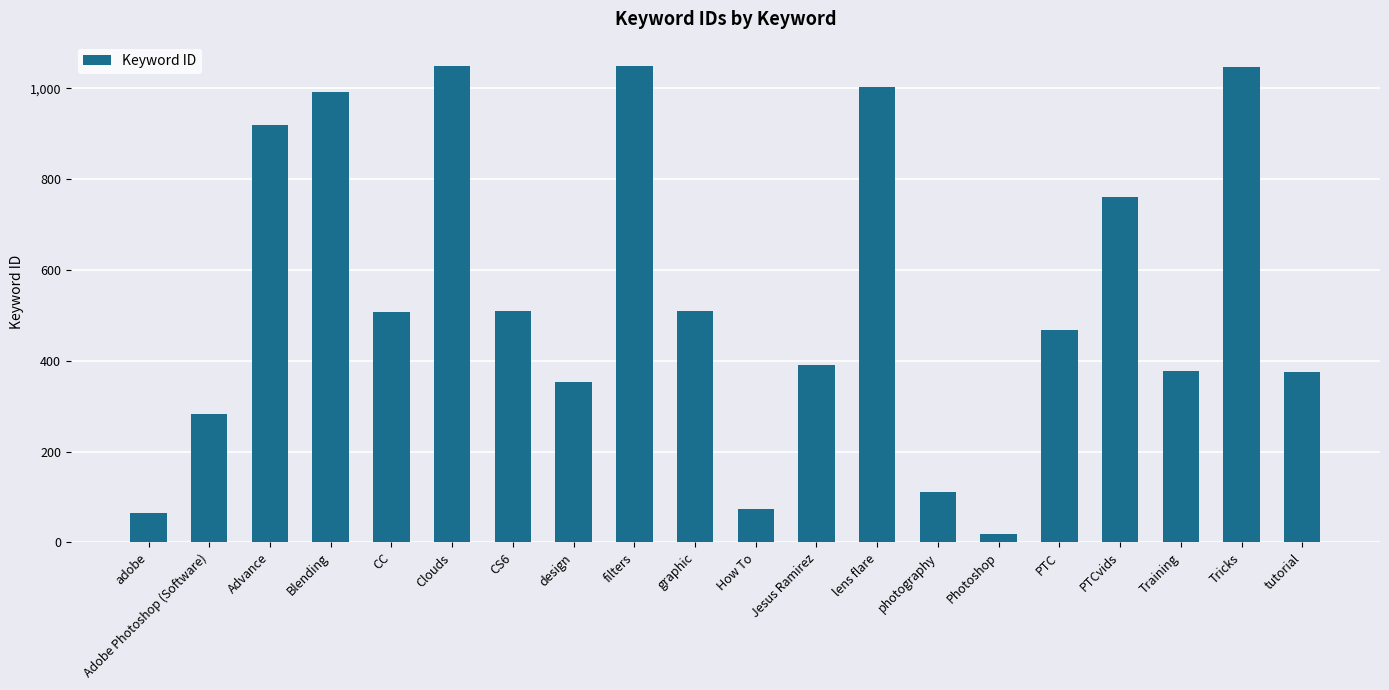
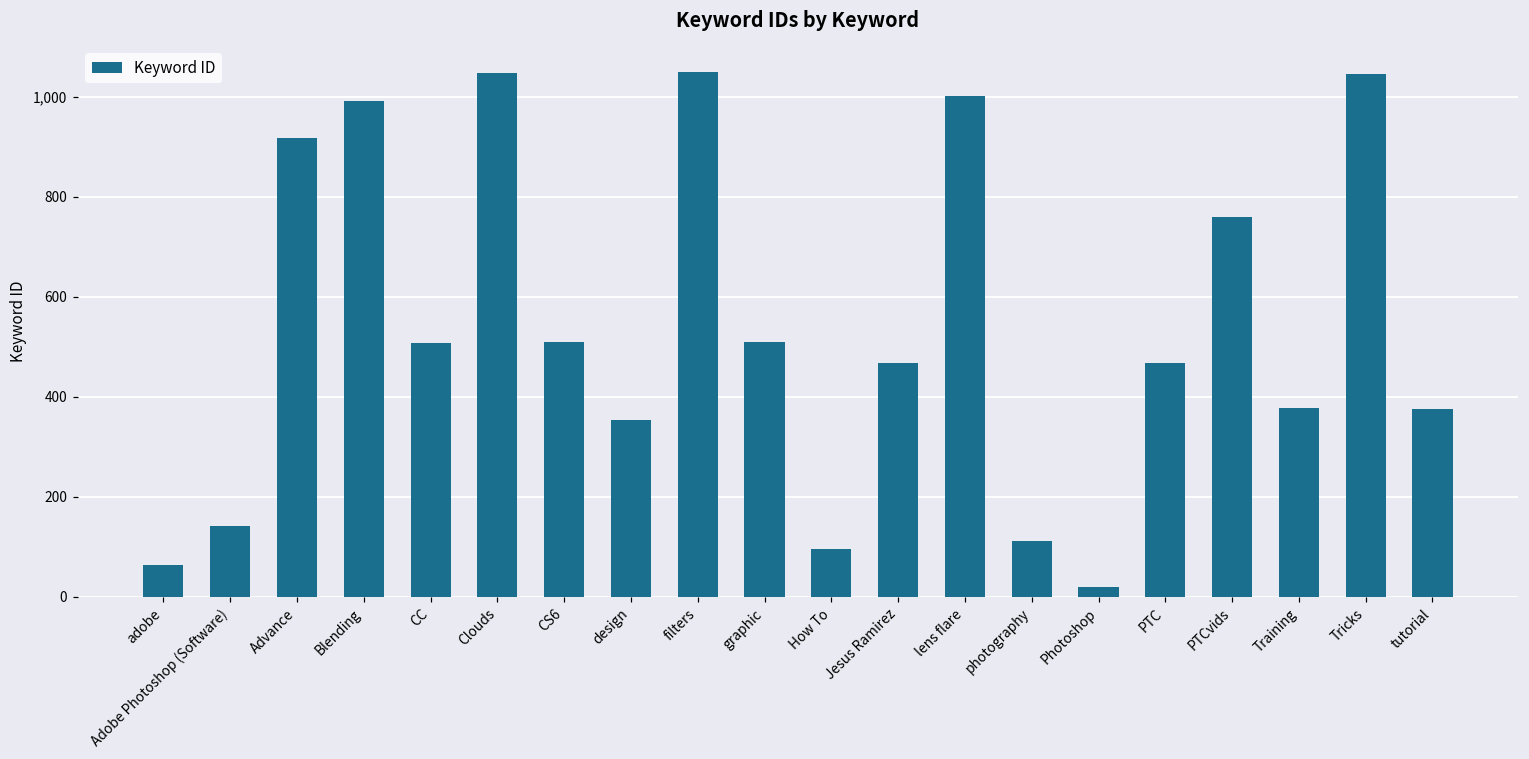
Adobe Photoshop (Software): 280 -> 140
How To: 70 -> 100
Jesus Ramirez: 390 -> 470
